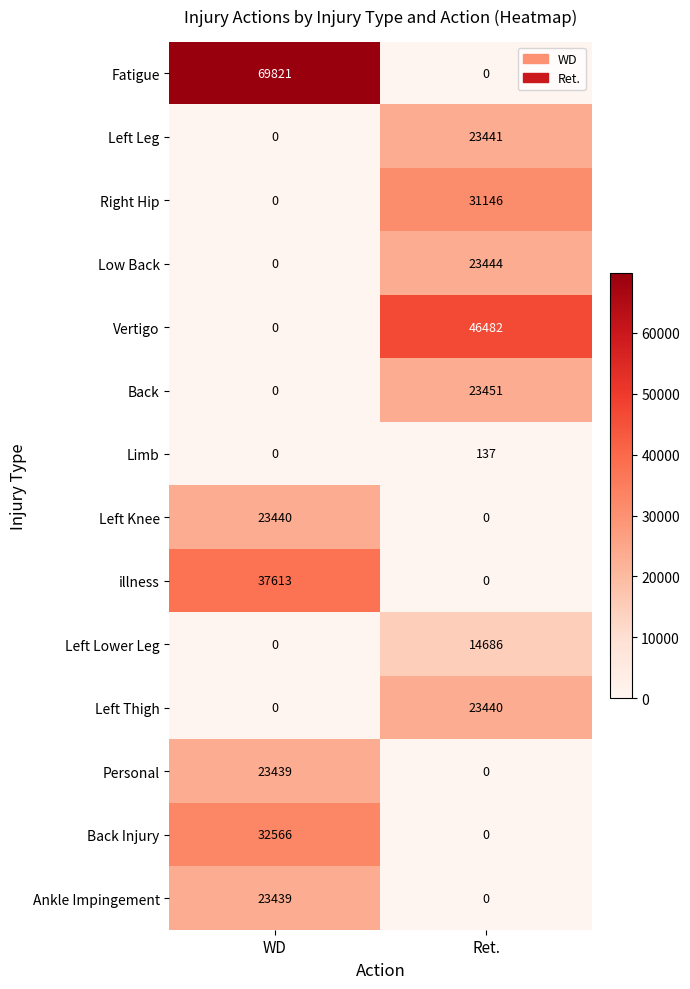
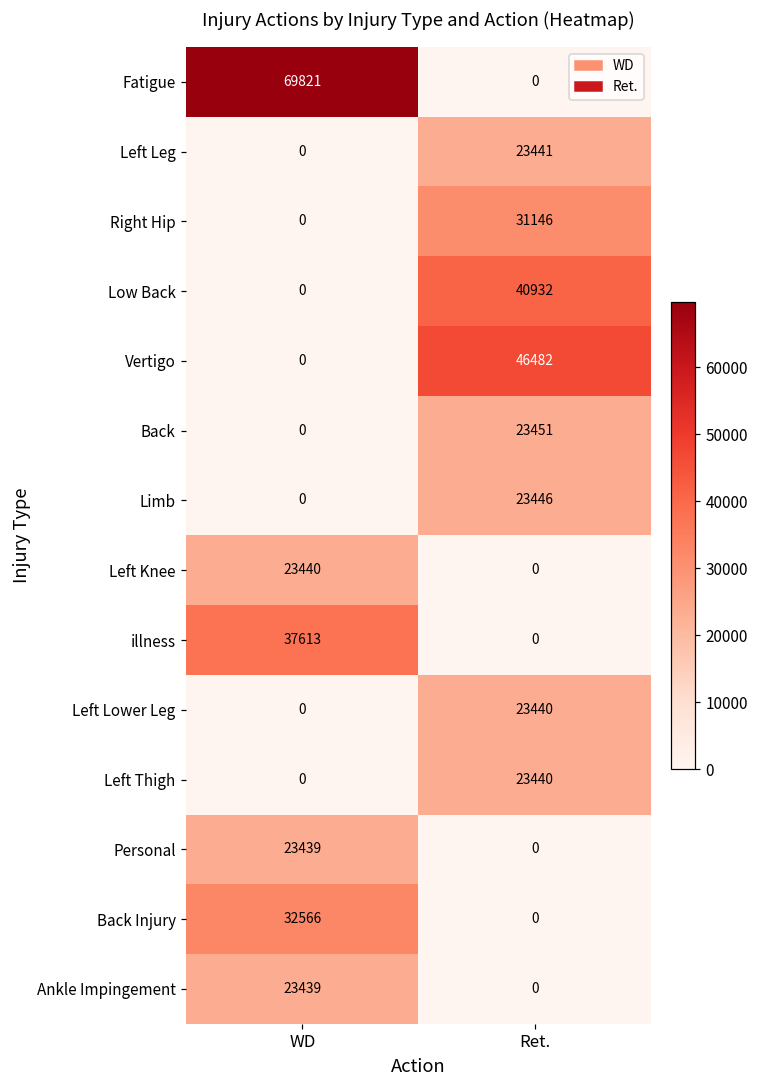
Low Back, Ret.: 23444 -> 40932
Limb, Ret.: 137 -> 23446
Left Lower Leg, Ret.: 14686 -> 23440
